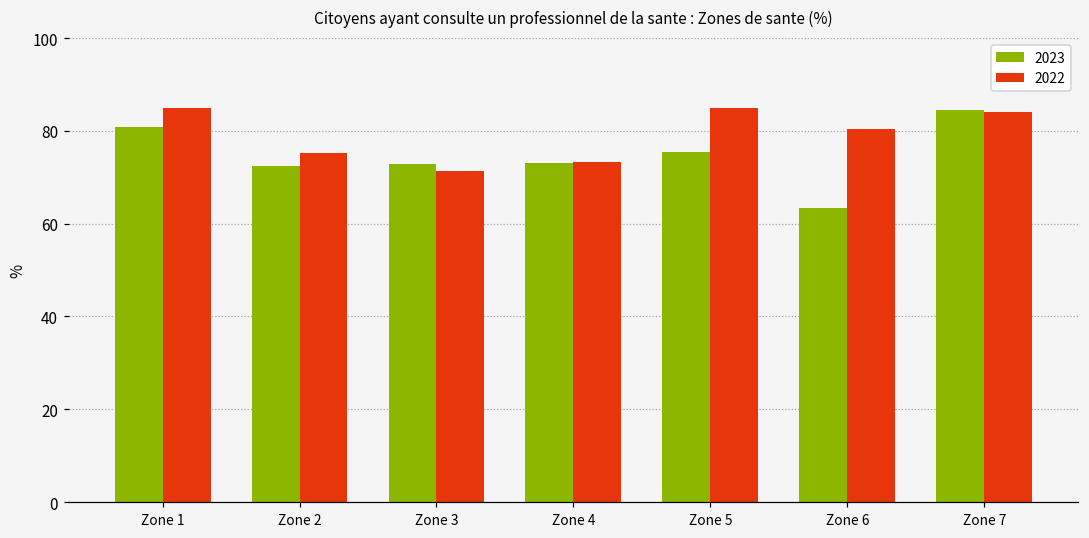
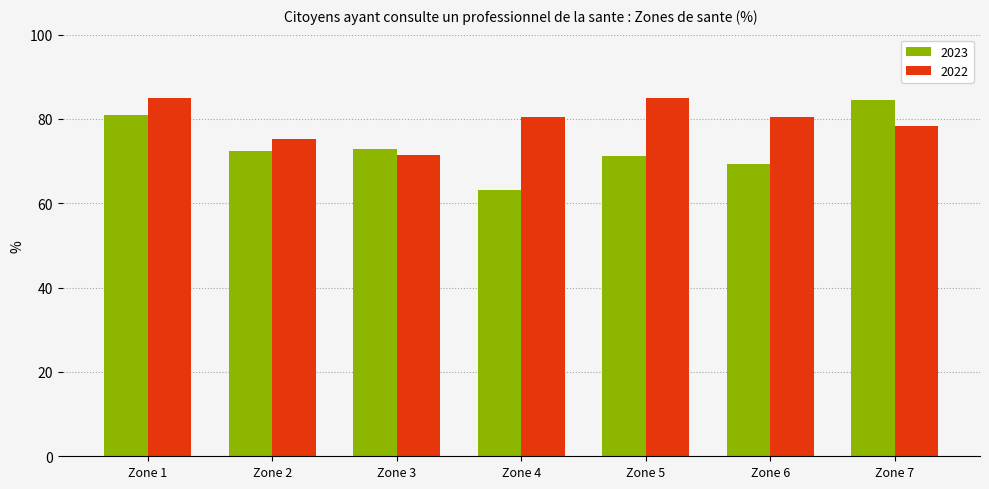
2023, Zone 4: 73 -> 63
2022, Zone 4: 73 -> 80
2023, Zone 5: 75 -> 71
2023, Zone 6: 63 -> 69
2022, Zone 7: 84 -> 78
